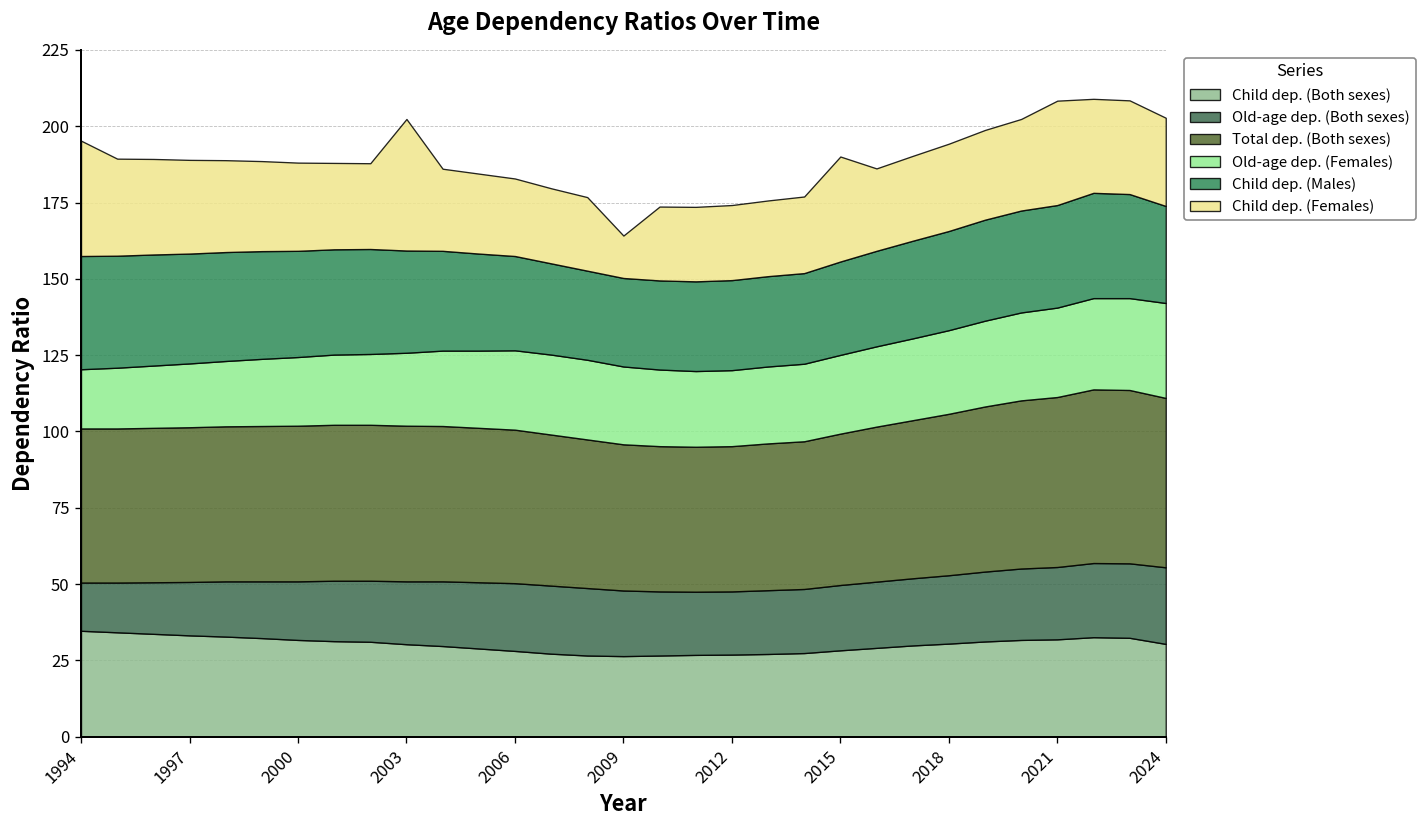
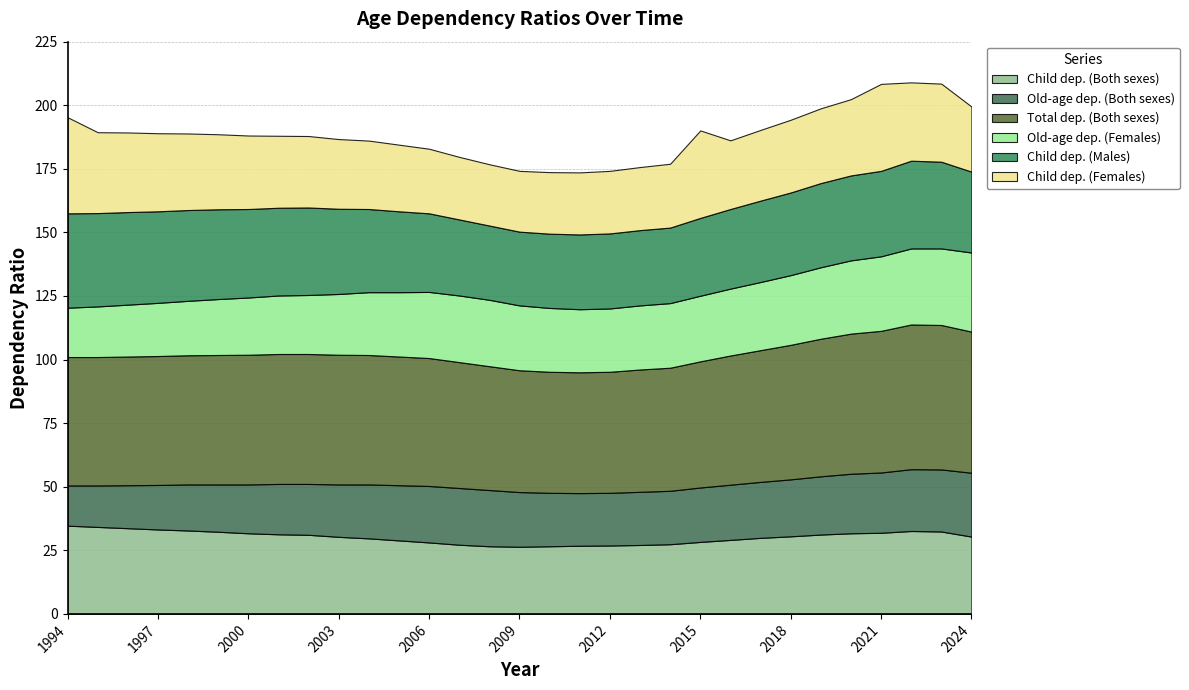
Child dep. (Females), 2003: 43 -> 27
Child dep. (Females), 2009: 14 -> 24
Child dep. (Females), 2024: 29 -> 26
